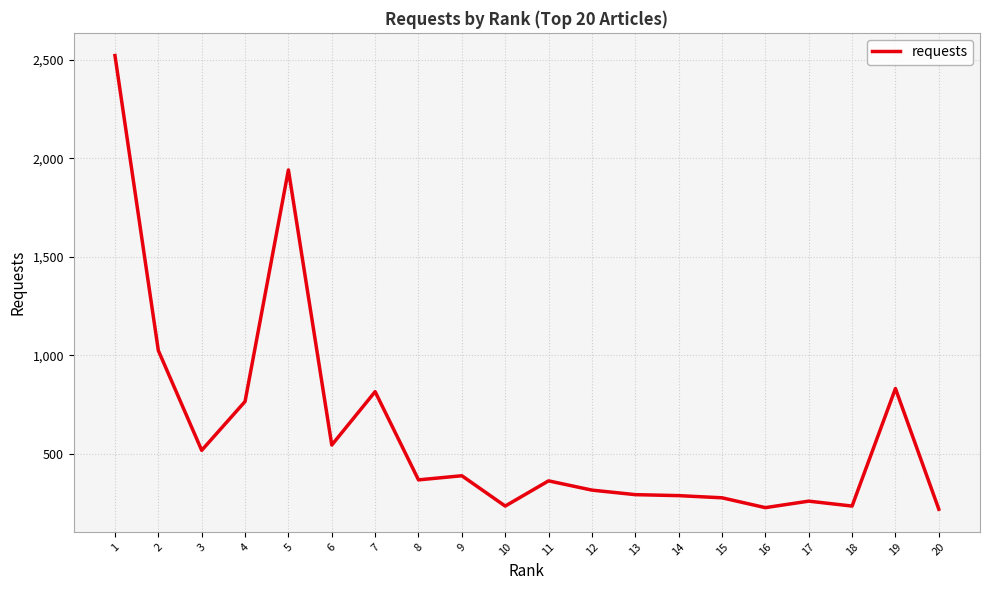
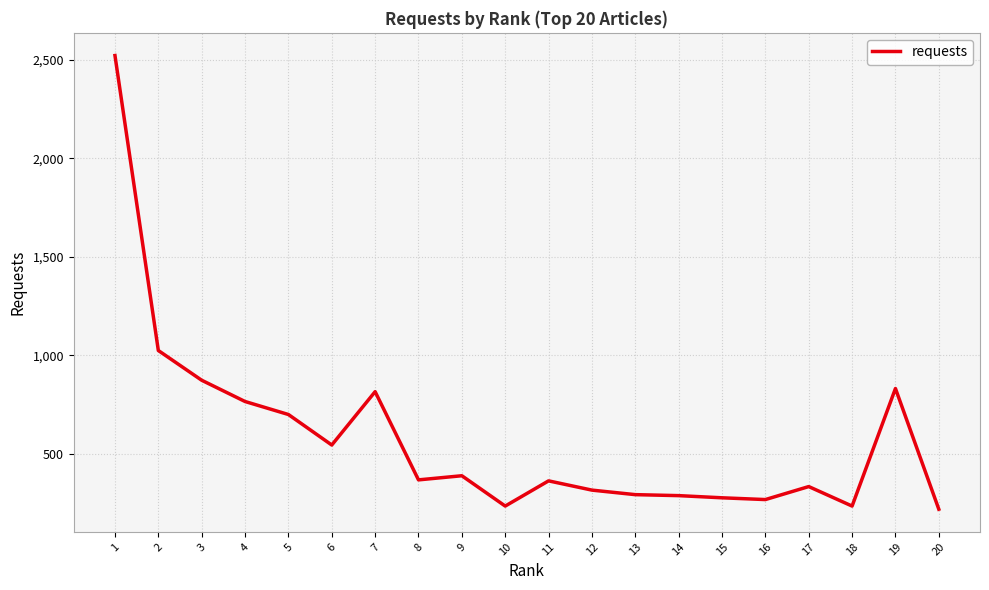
3: 520 -> 870
5: 1,940 -> 700
16: 230 -> 270
17: 260 -> 330
